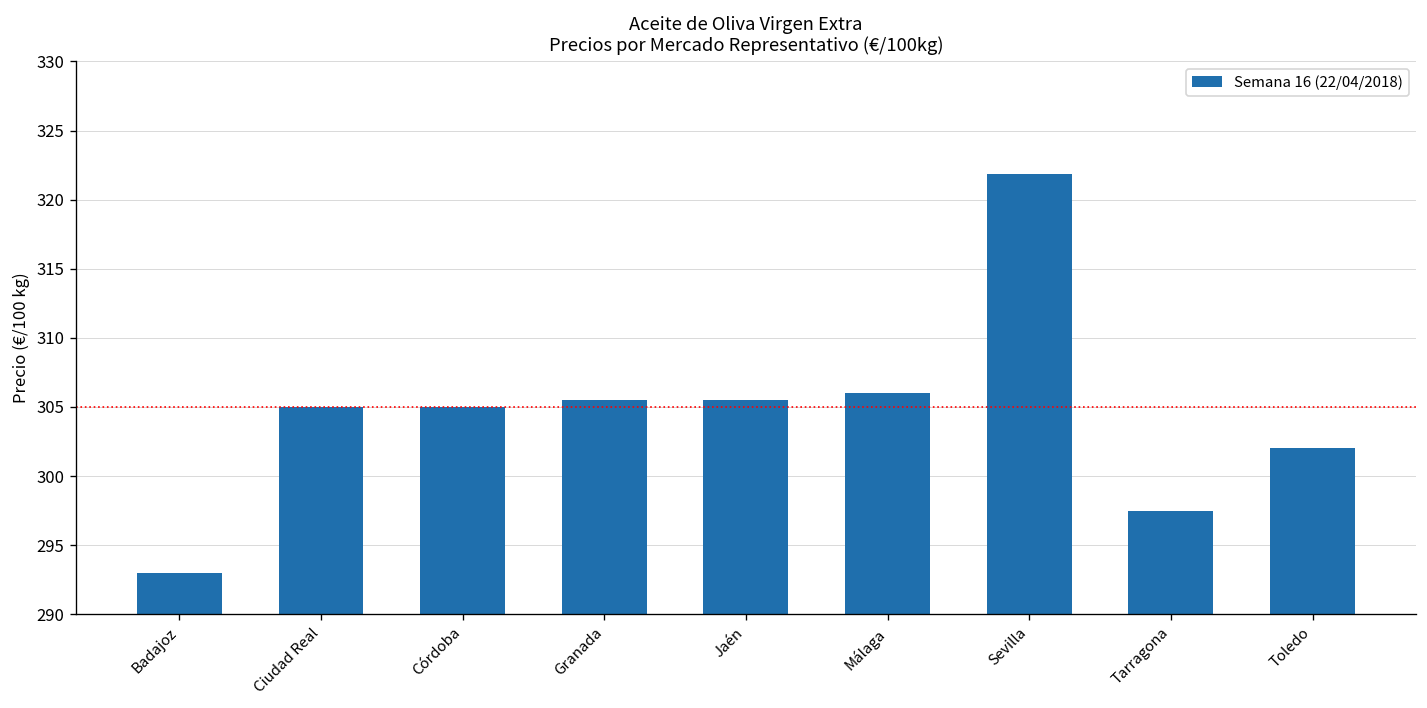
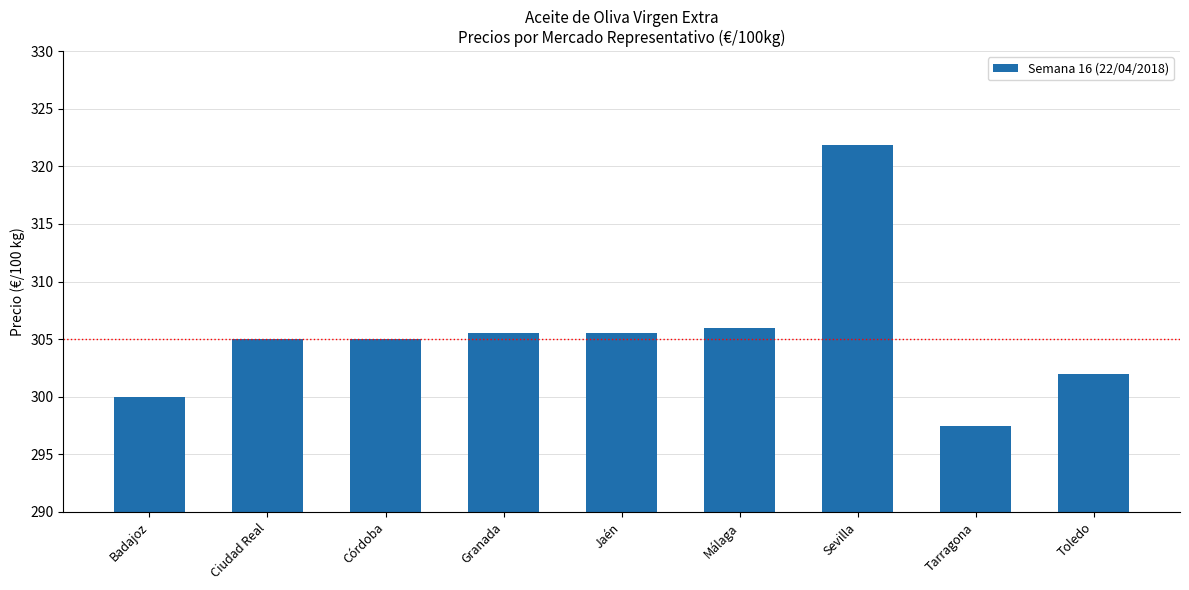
Badajoz: 293 -> 300
